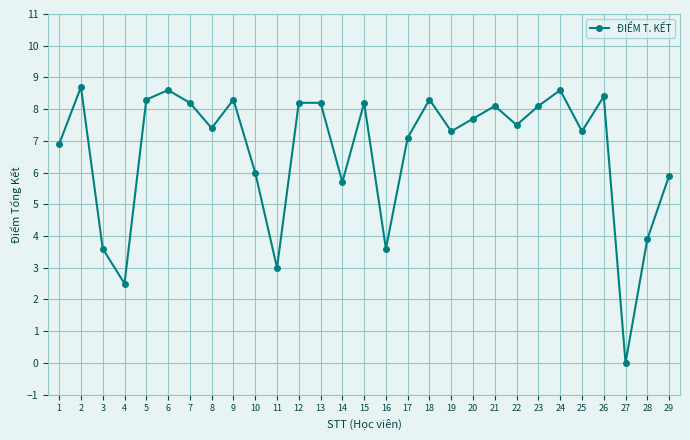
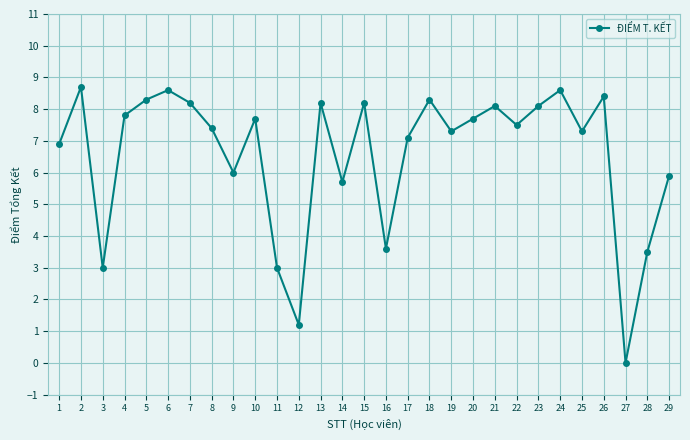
3: 3.6 -> 3.0
4: 2.5 -> 7.8
9: 8.3 -> 6.0
10: 6.0 -> 7.7
12: 8.2 -> 1.2
28: 3.9 -> 3.5
